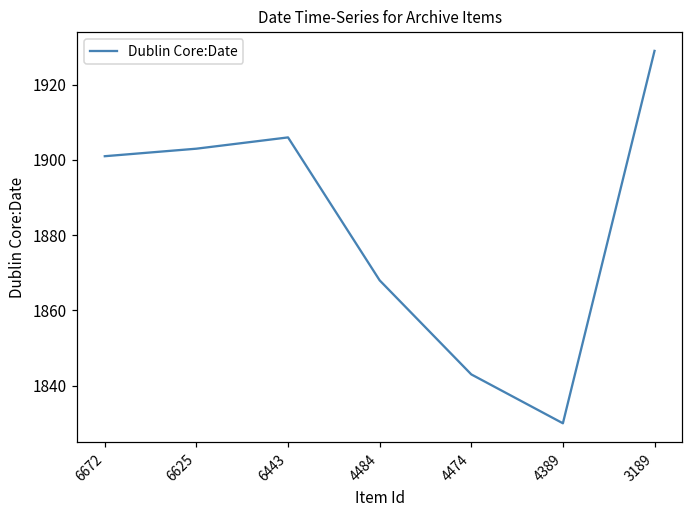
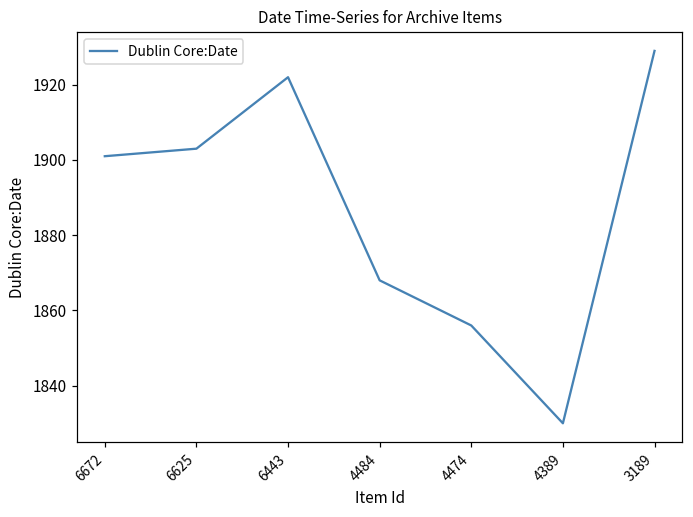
6443: 1906 -> 1922
4474: 1843 -> 1856
